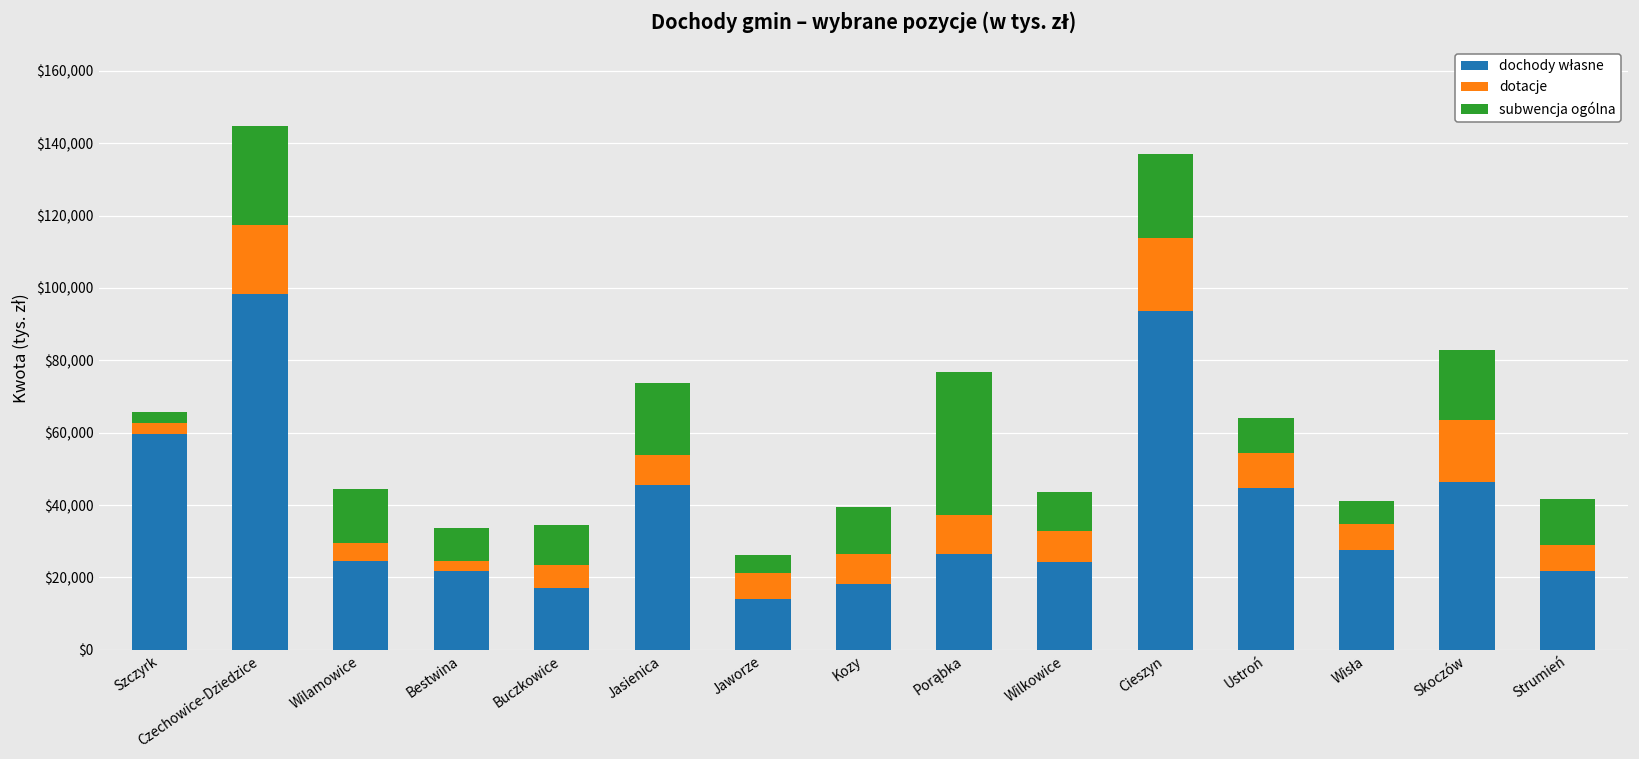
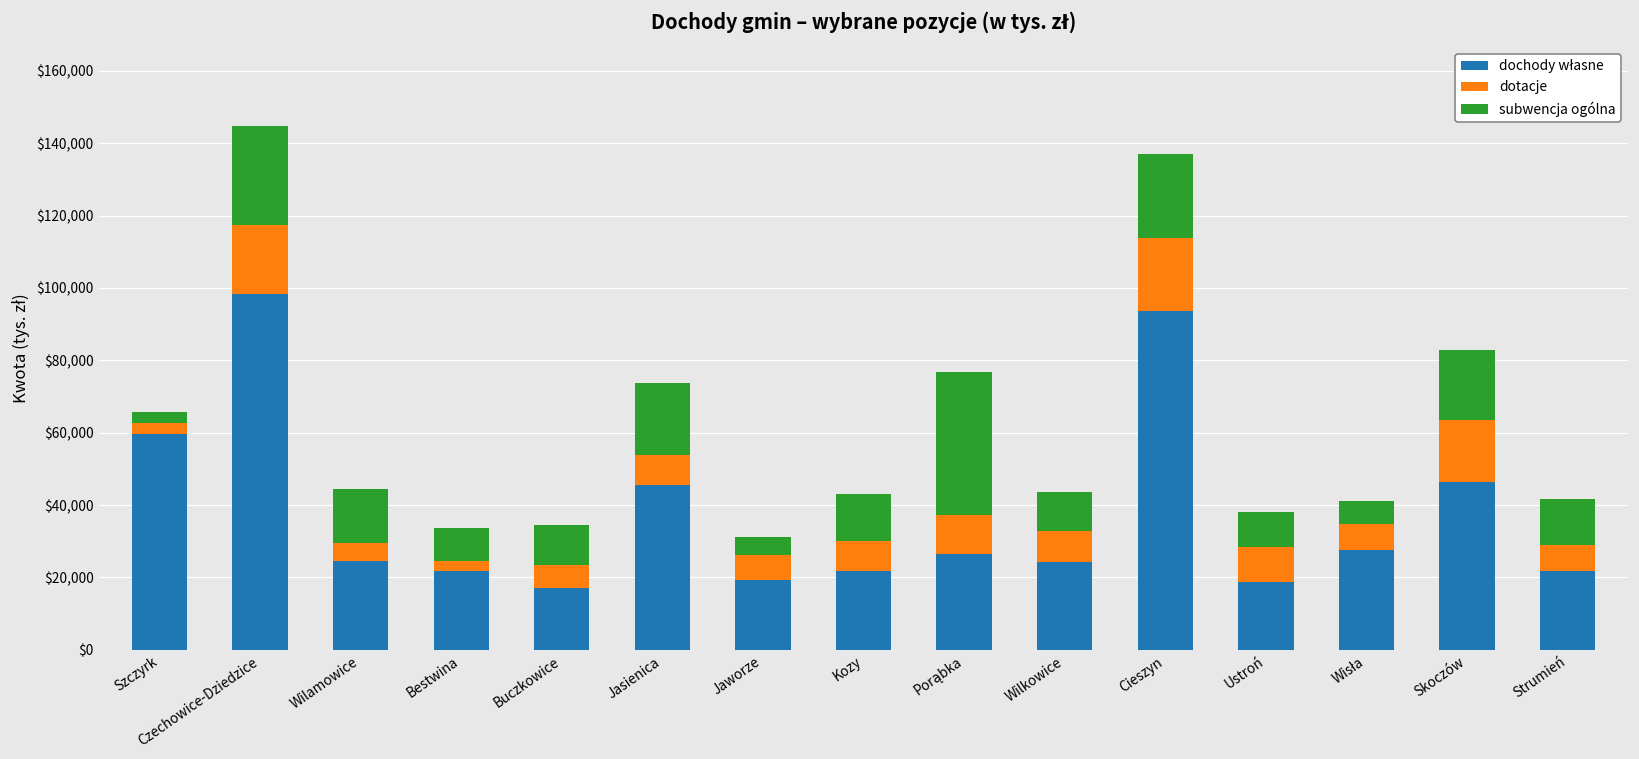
dochody własne, Jaworze: $14,000 -> $19,000
dochody własne, Kozy: $18,000 -> $22,000
dochody własne, Ustroń: $45,000 -> $19,000
